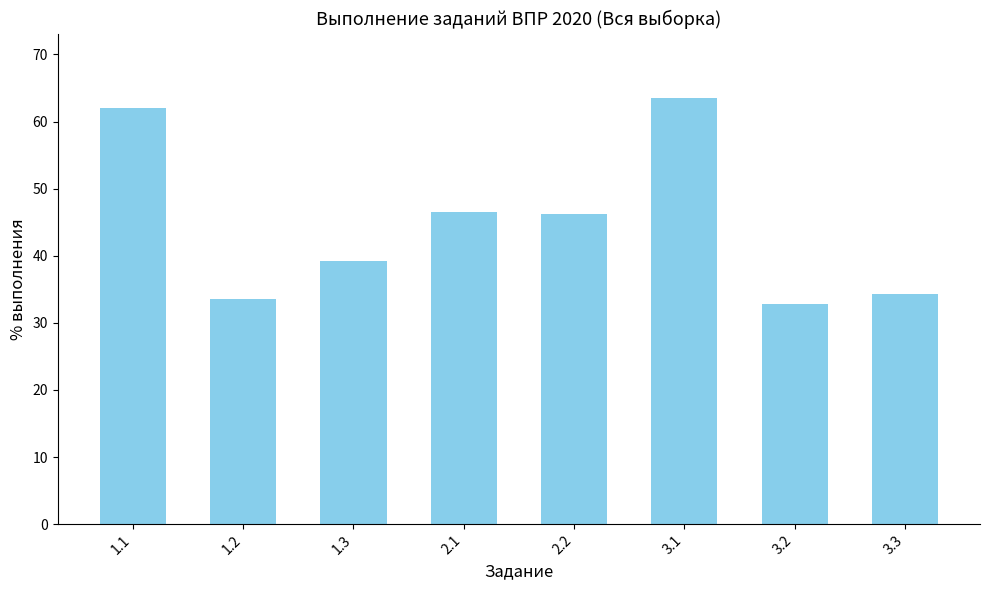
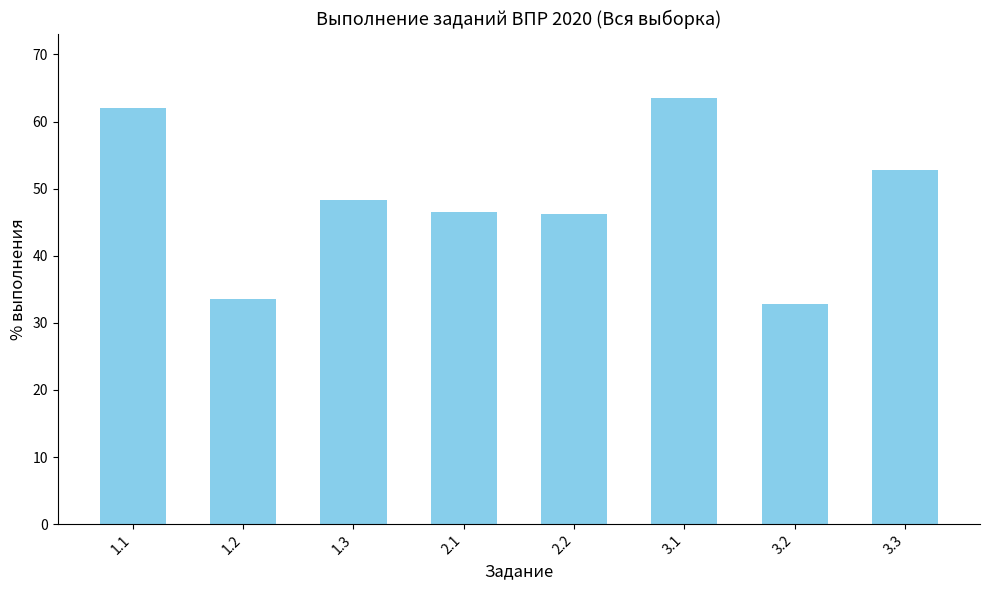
1.3: 39 -> 48
3.3: 34 -> 53
